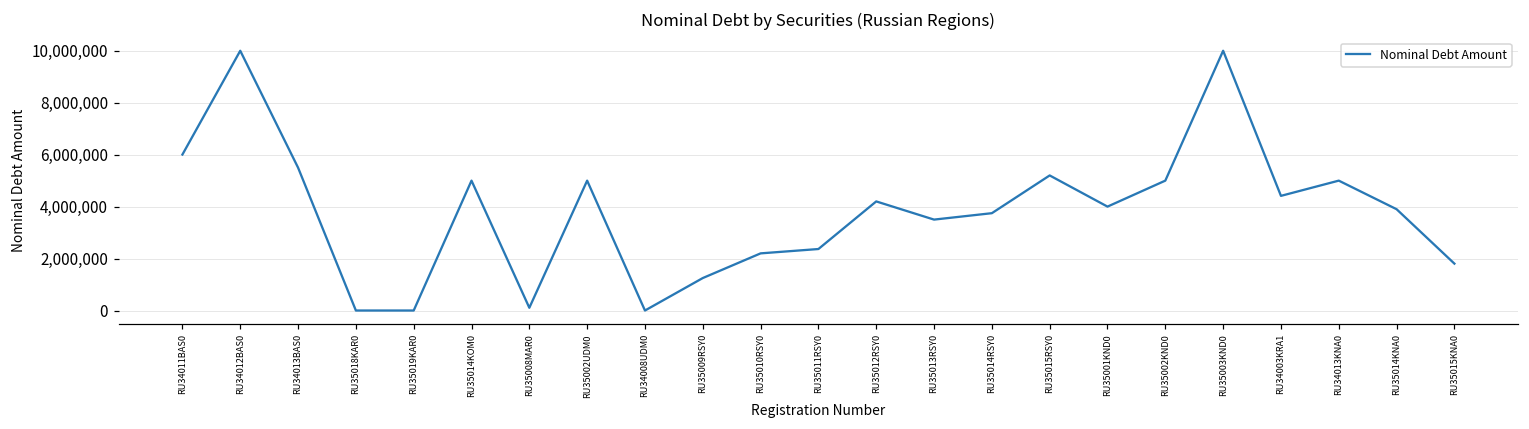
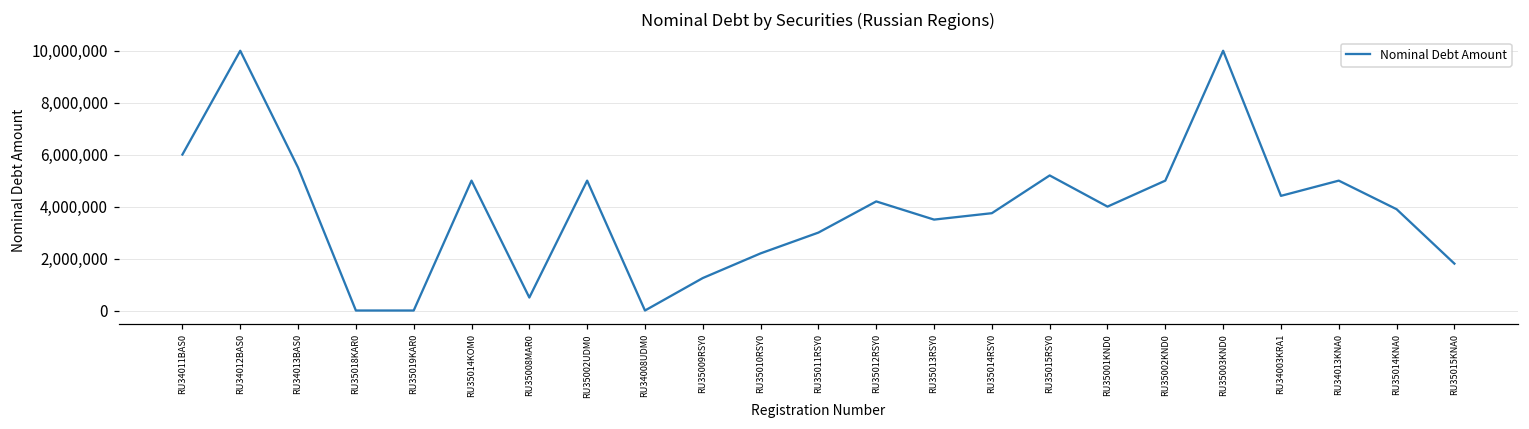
RU35008MAR0: 100,000 -> 500,000
RU35011RSY0: 2,400,000 -> 3,000,000
